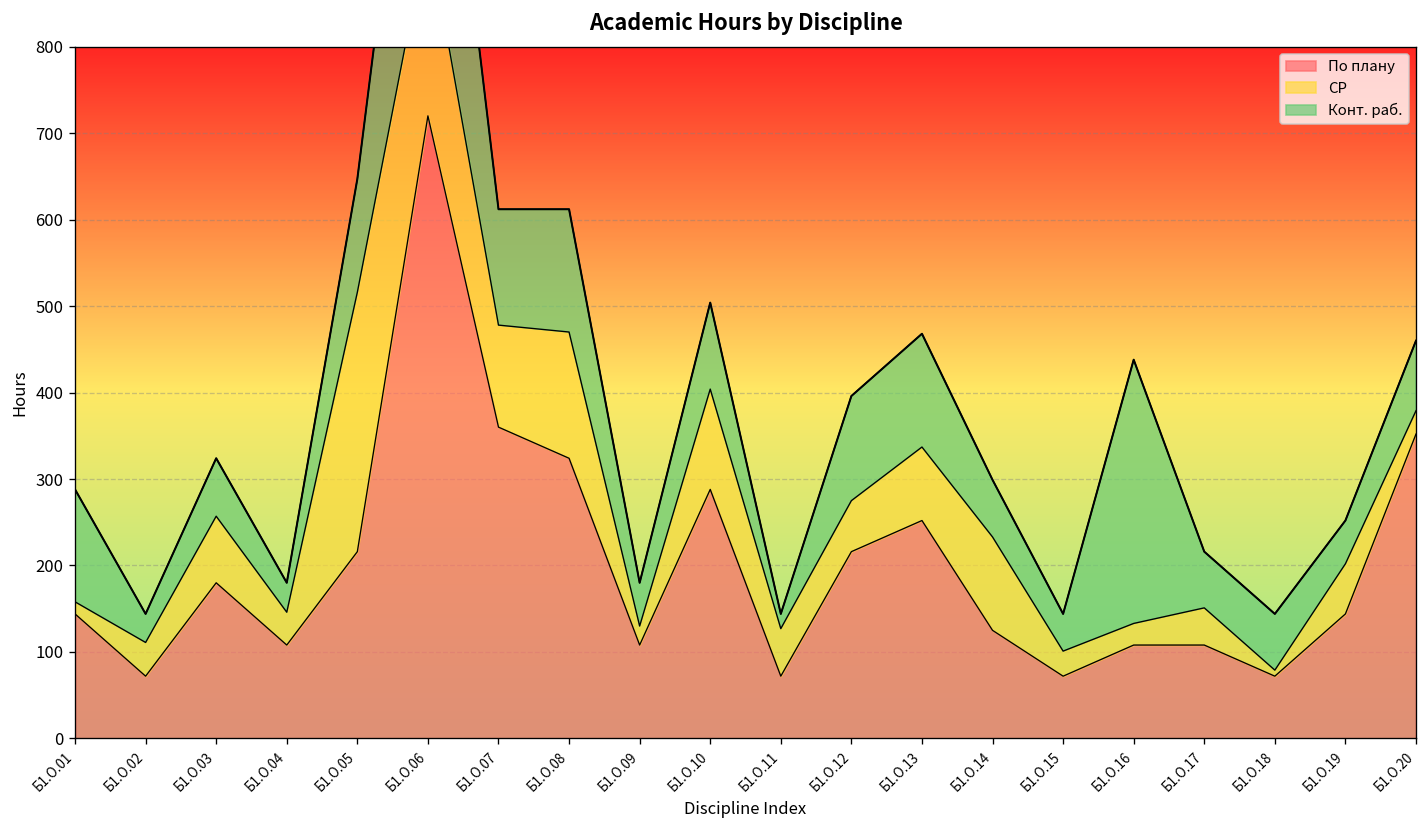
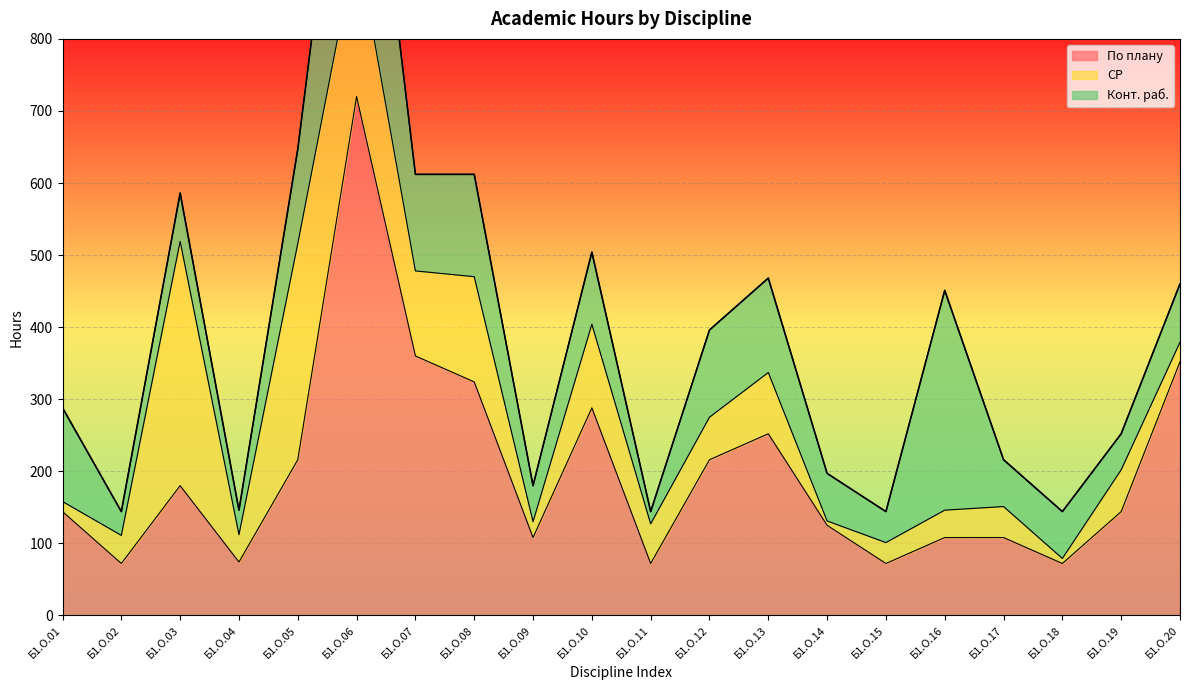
СР, Б1.О.03: 80 -> 340
По плану, Б1.О.04: 110 -> 70
СР, Б1.О.14: 110 -> 10
СР, Б1.О.16: 30 -> 40
